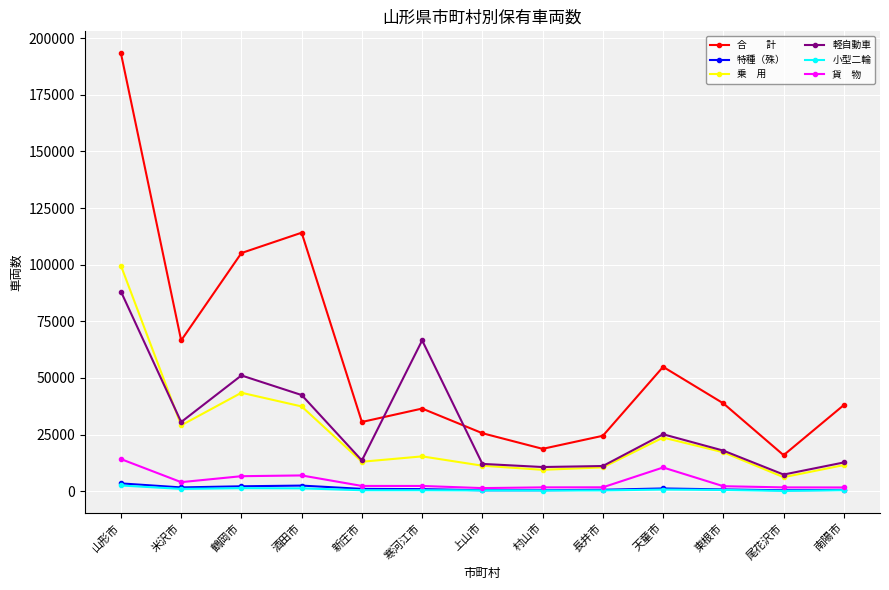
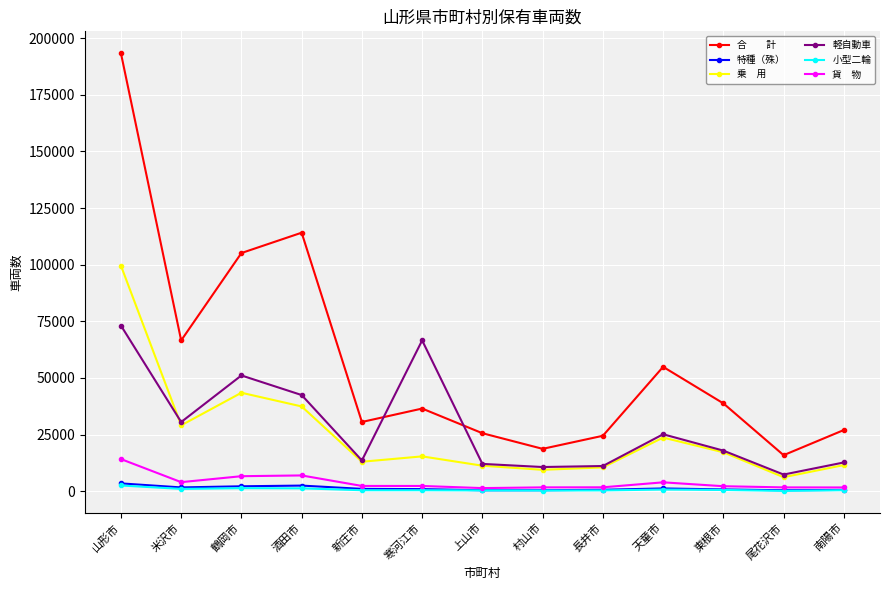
軽自動車, 山形市: 88000 -> 73000
貨 物, 天童市: 10000 -> 4000
合 計, 南陽市: 38000 -> 27000
